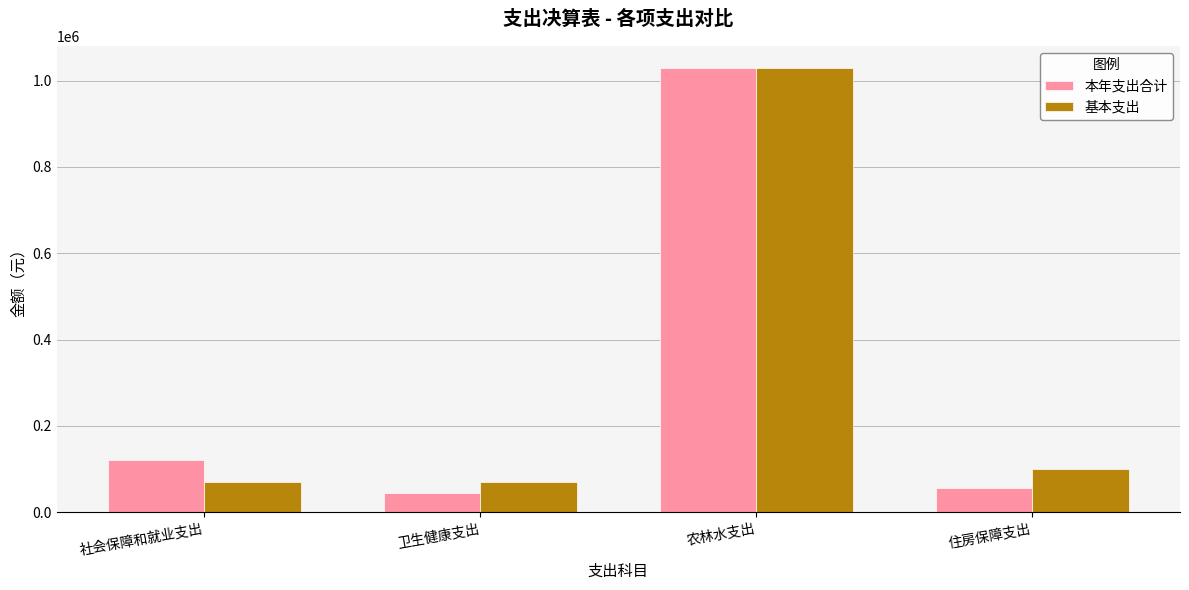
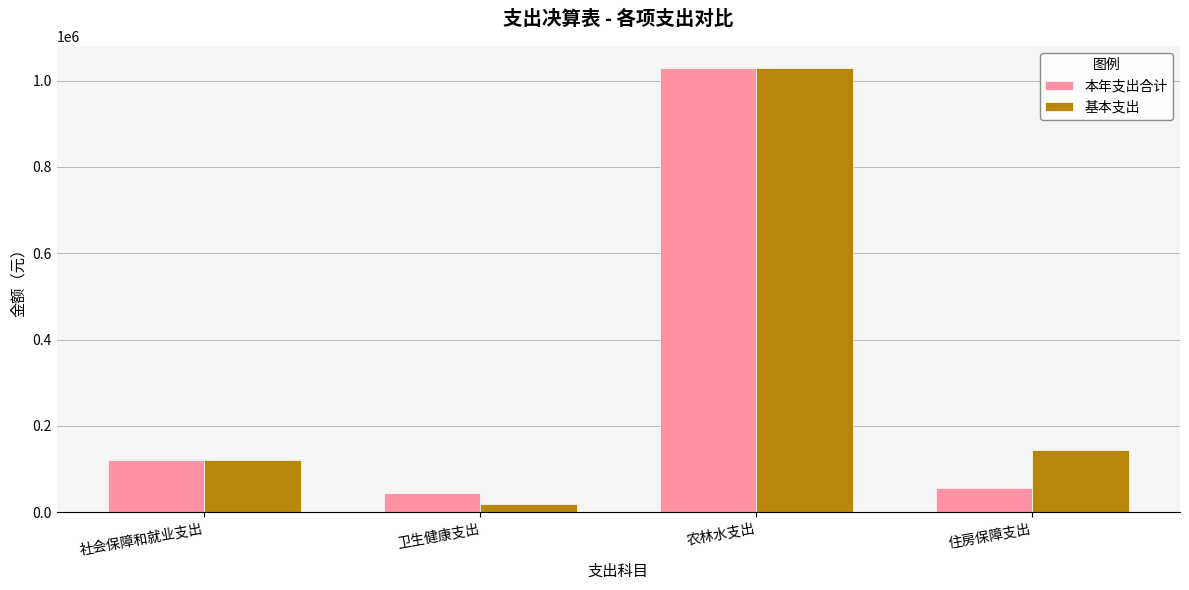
基本支出, 社会保障和就业支出: 70000 -> 120000
基本支出, 卫生健康支出: 70000 -> 20000
基本支出, 住房保障支出: 100000 -> 140000
